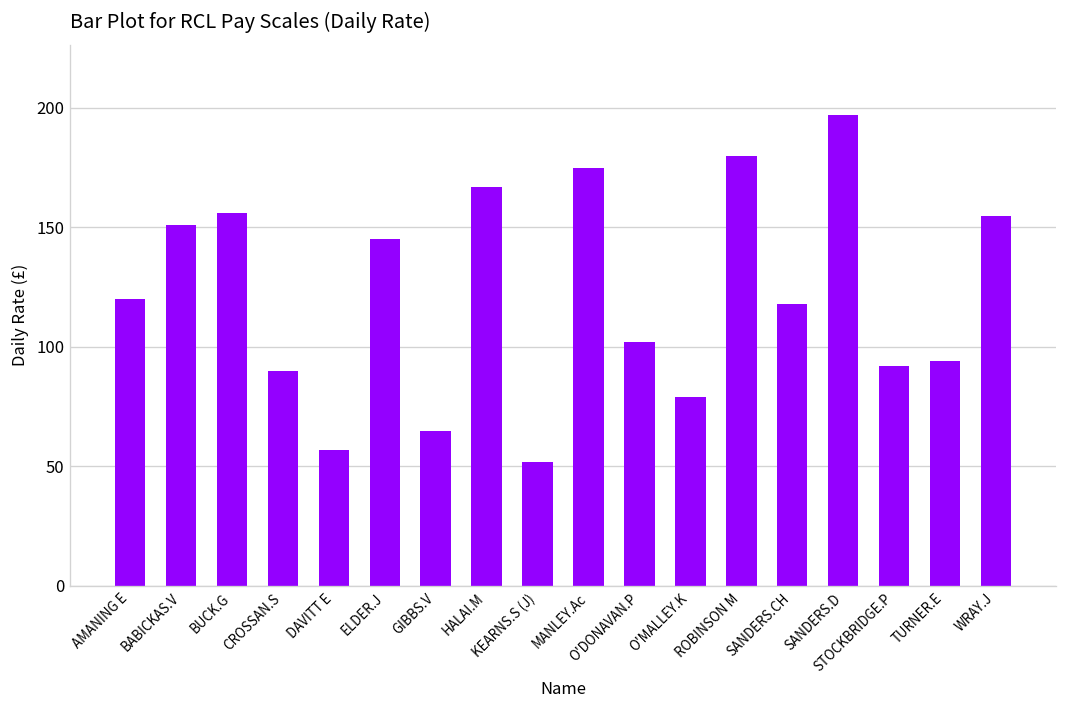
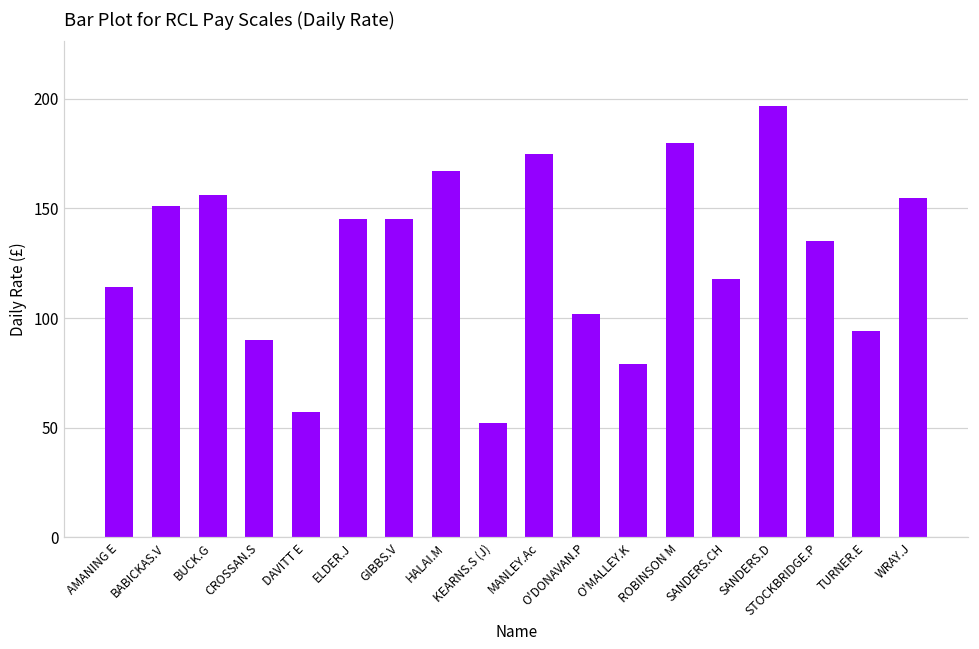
AMANING E: 120 -> 114
GIBBS.V: 65 -> 145
STOCKBRIDGE.P: 92 -> 135
